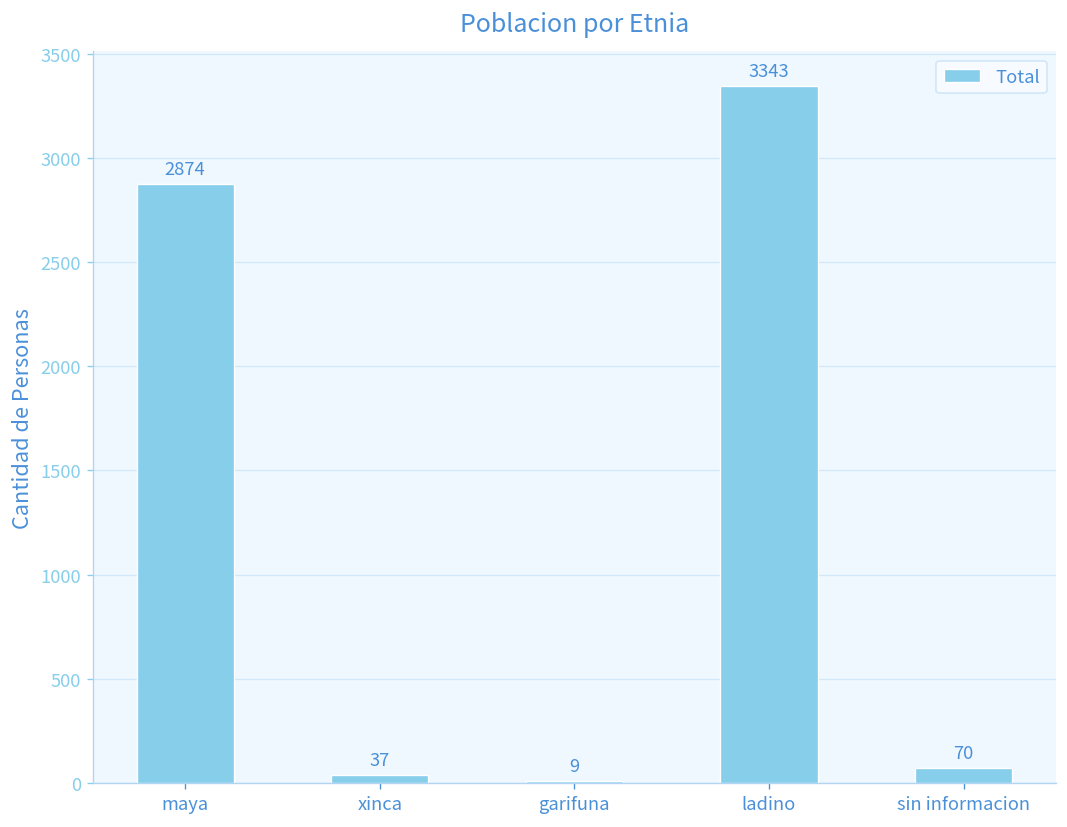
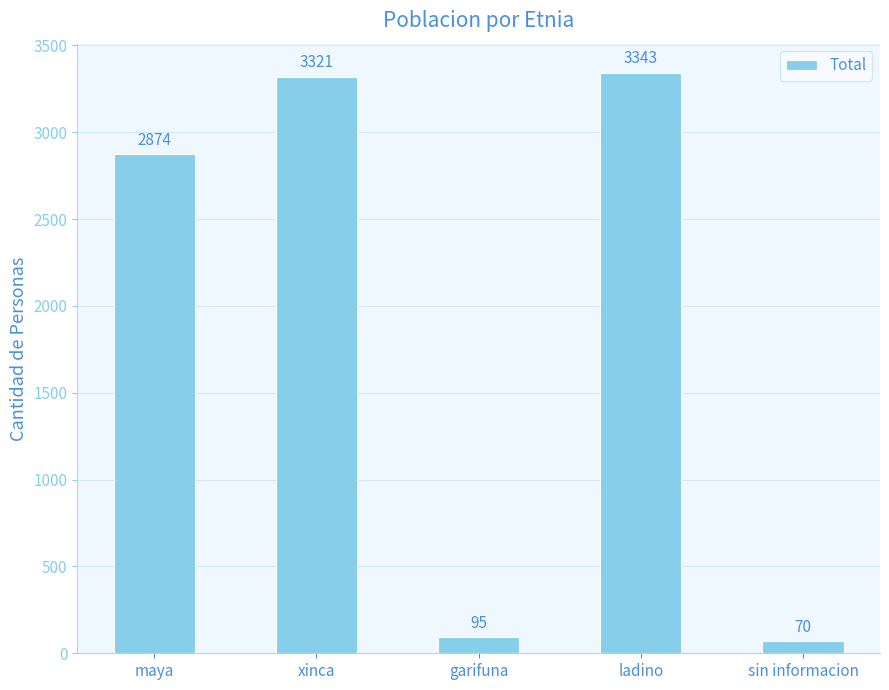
xinca: 37 -> 3321
garifuna: 9 -> 95
